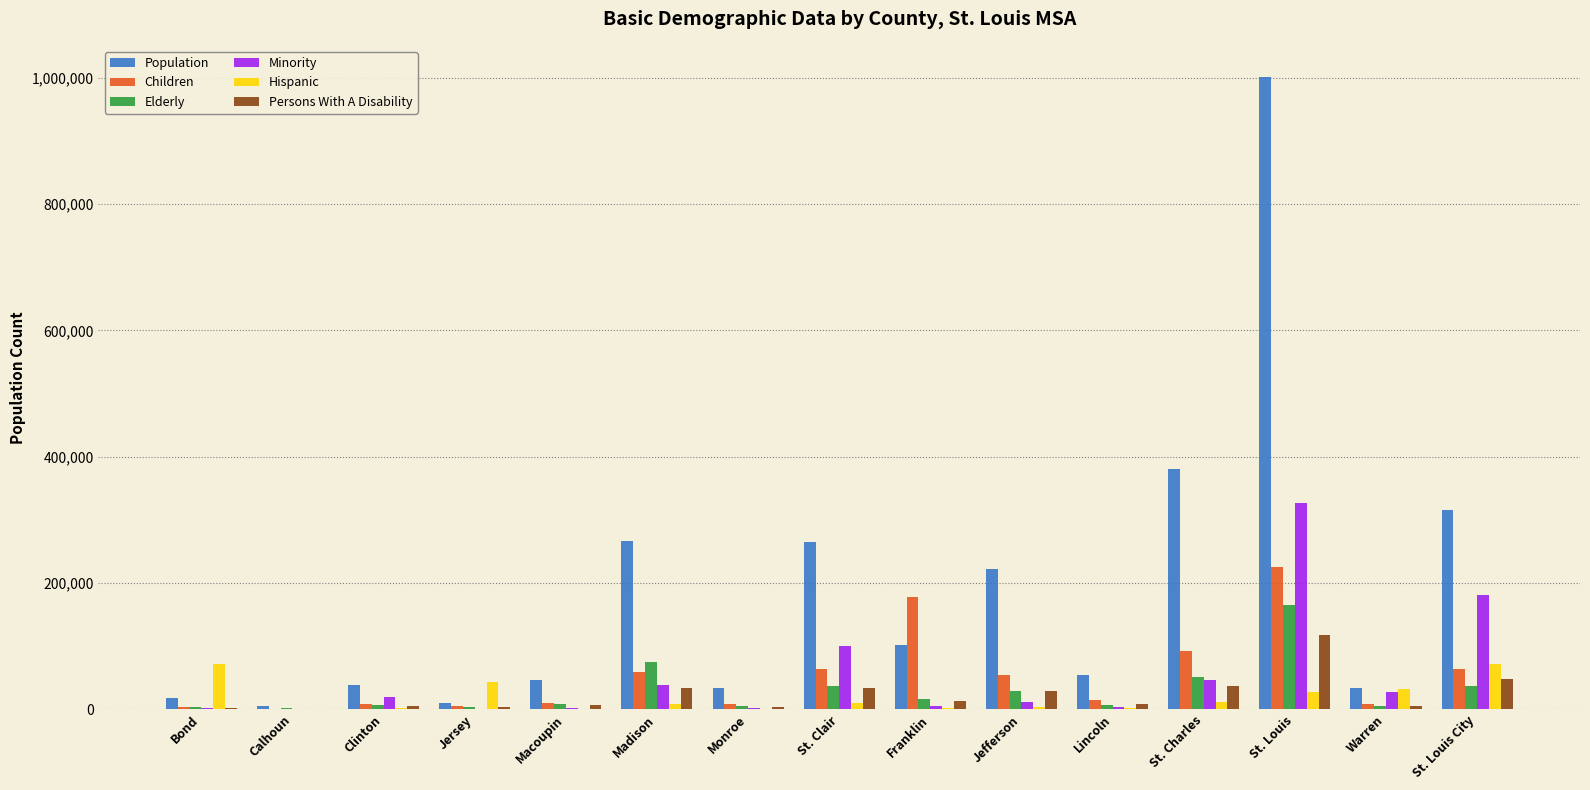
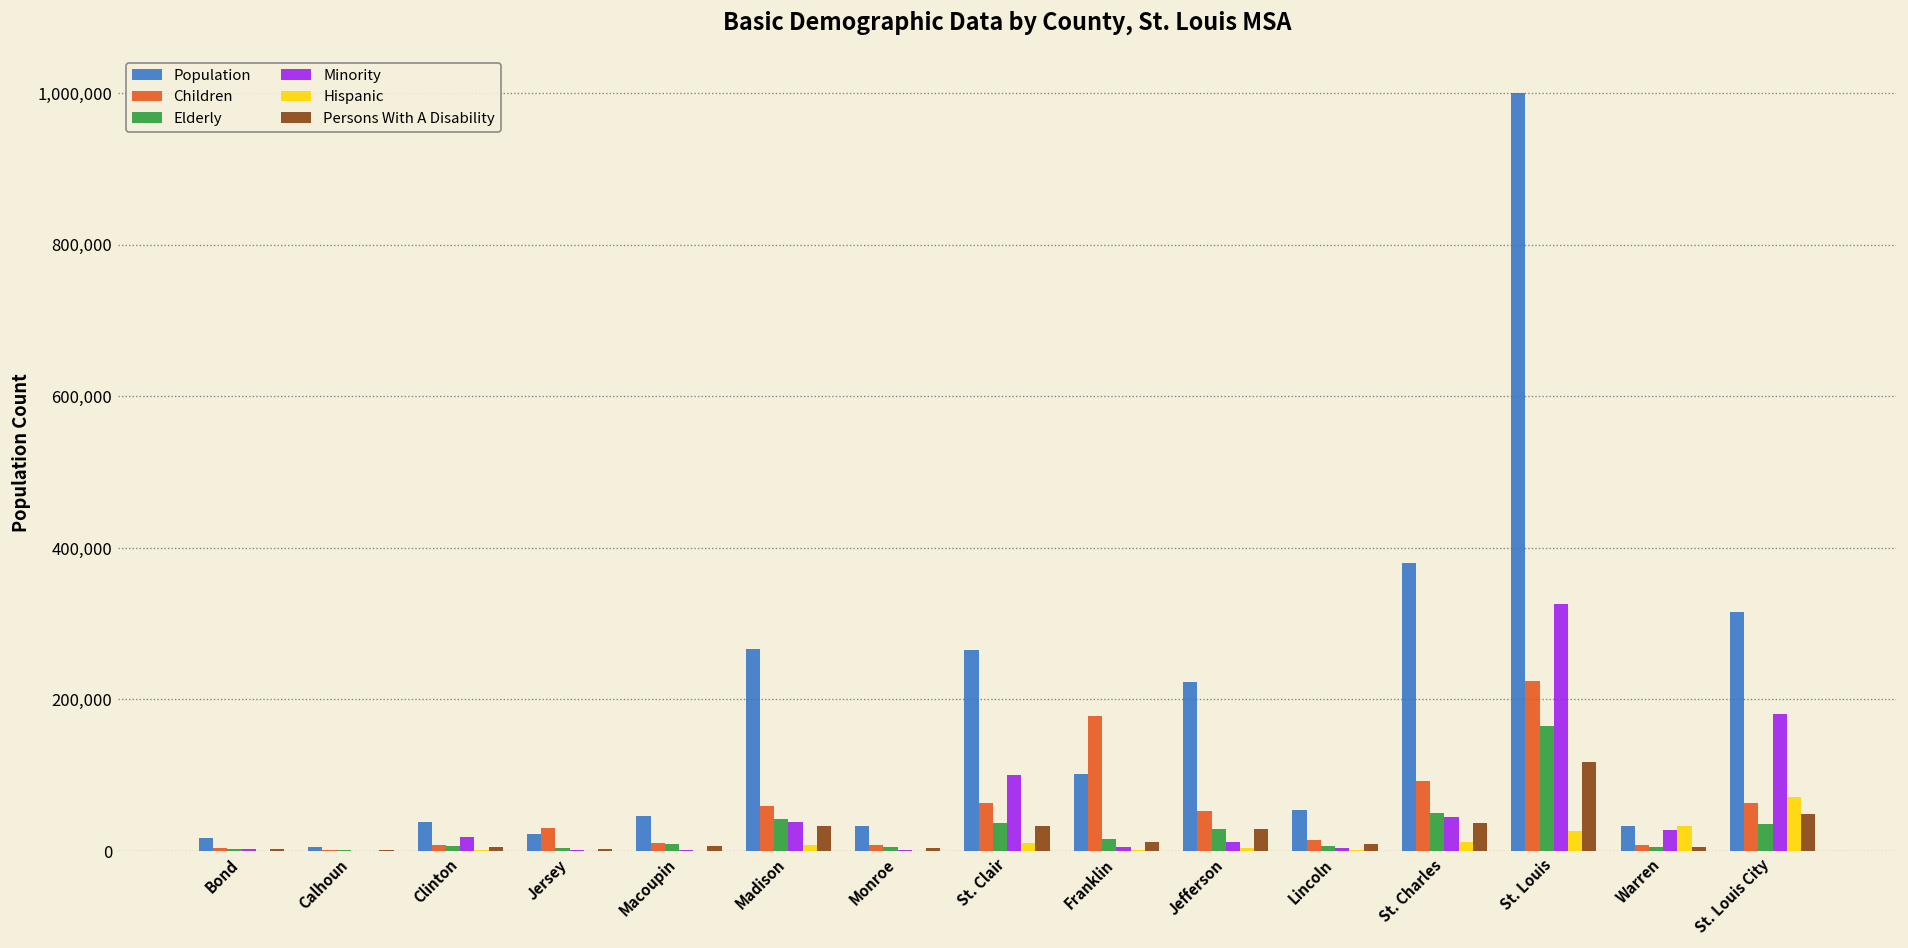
Hispanic, Bond: 70,000 -> 0
Population, Jersey: 10,000 -> 20,000
Children, Jersey: 0 -> 30,000
Hispanic, Jersey: 40,000 -> 0
Elderly, Madison: 70,000 -> 40,000
